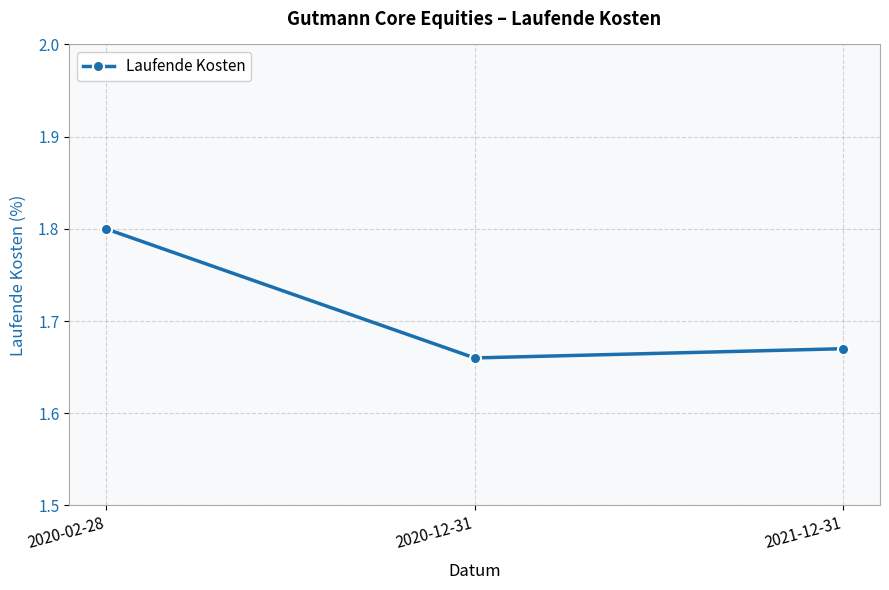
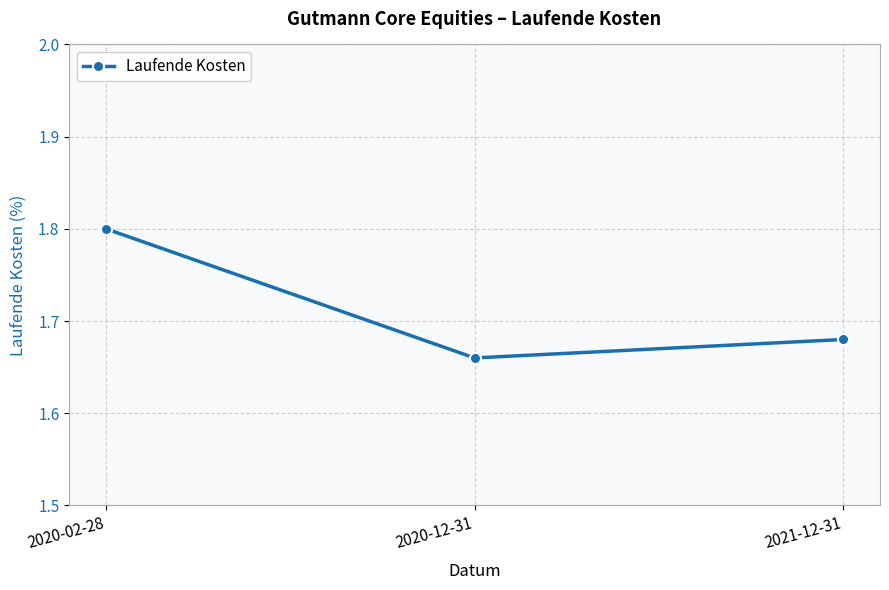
2021-12-31: 1.67 -> 1.68
